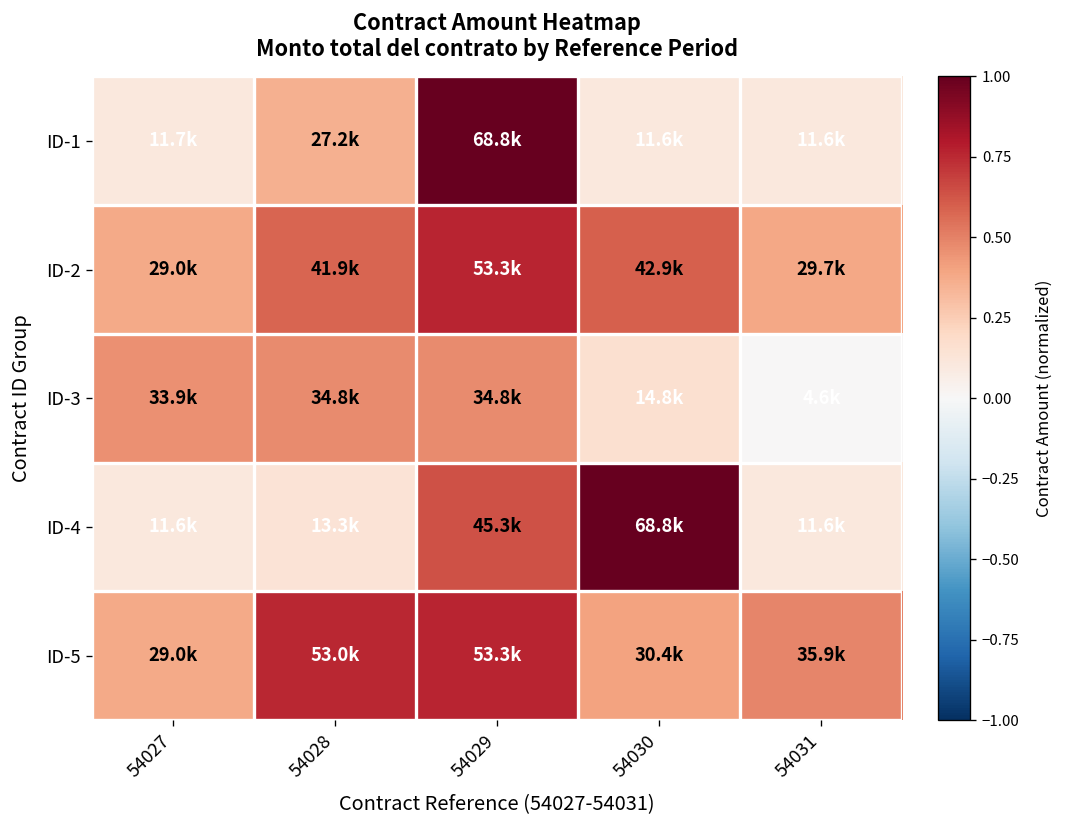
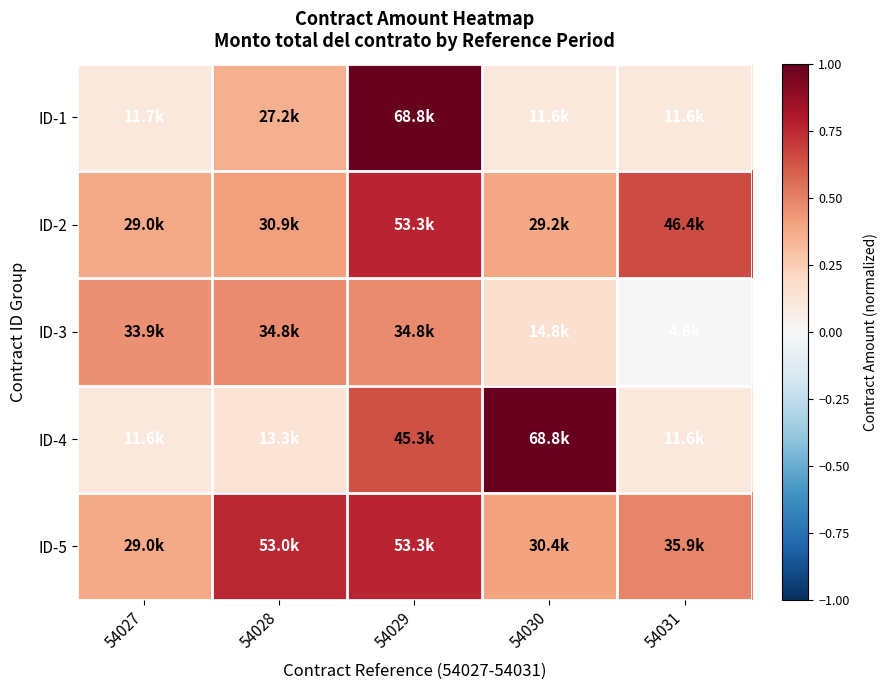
ID-2, 54028: 41.9k -> 30.9k
ID-2, 54030: 42.9k -> 29.2k
ID-2, 54031: 29.7k -> 46.4k
